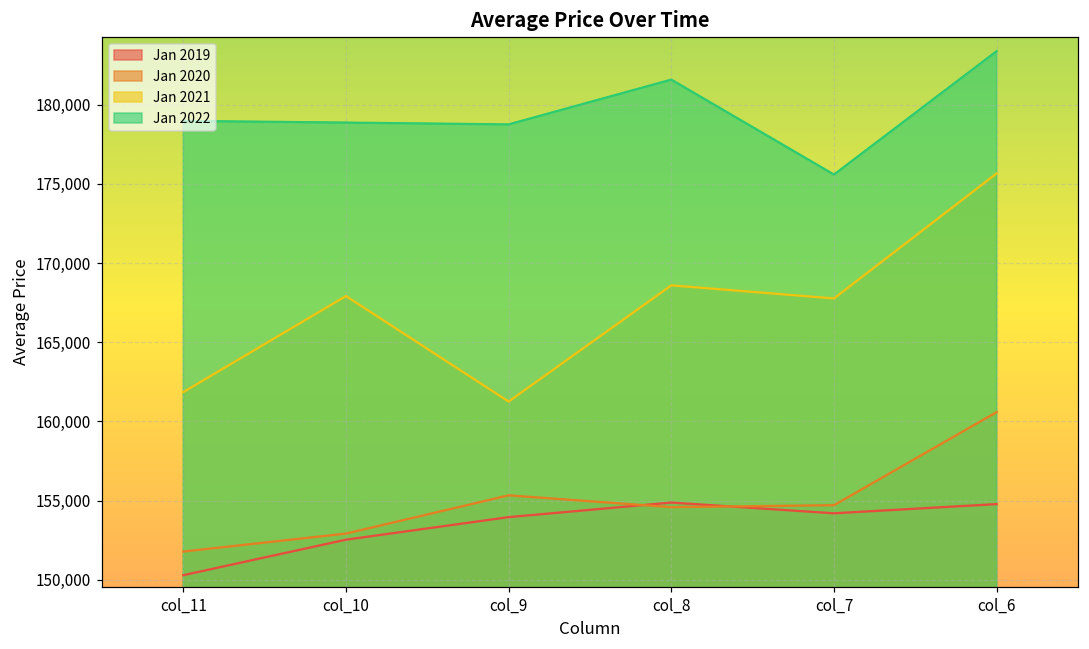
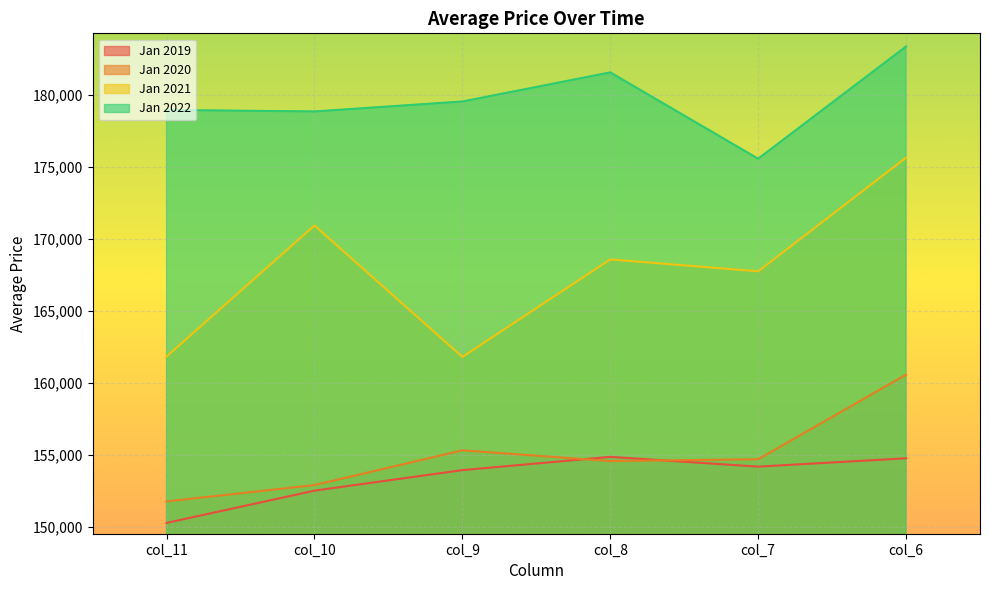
Jan 2021, col_10: 167,900 -> 170,900
Jan 2021, col_9: 161,300 -> 161,800
Jan 2022, col_9: 178,800 -> 179,600
